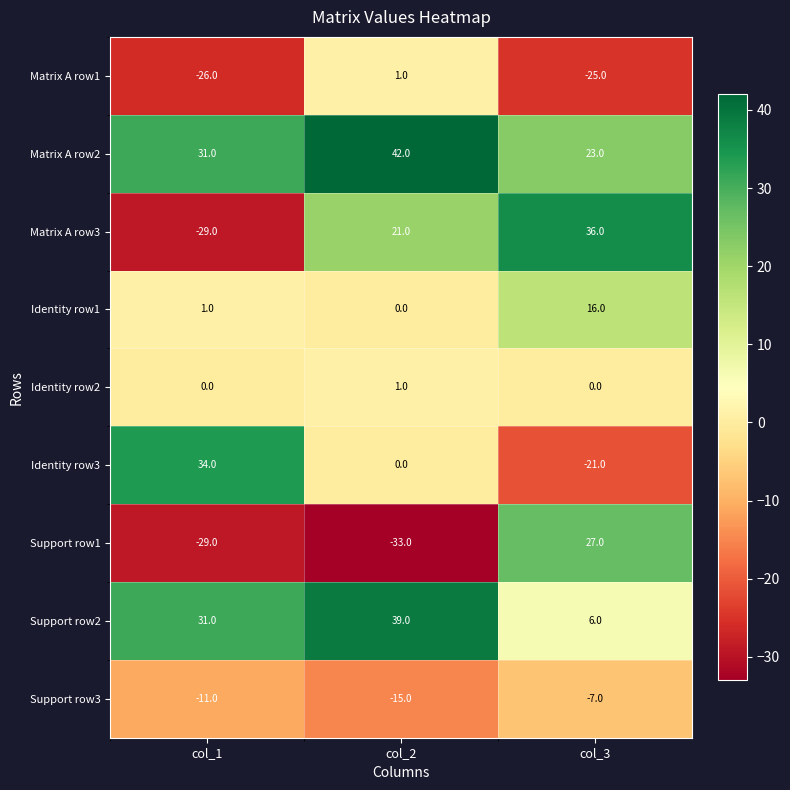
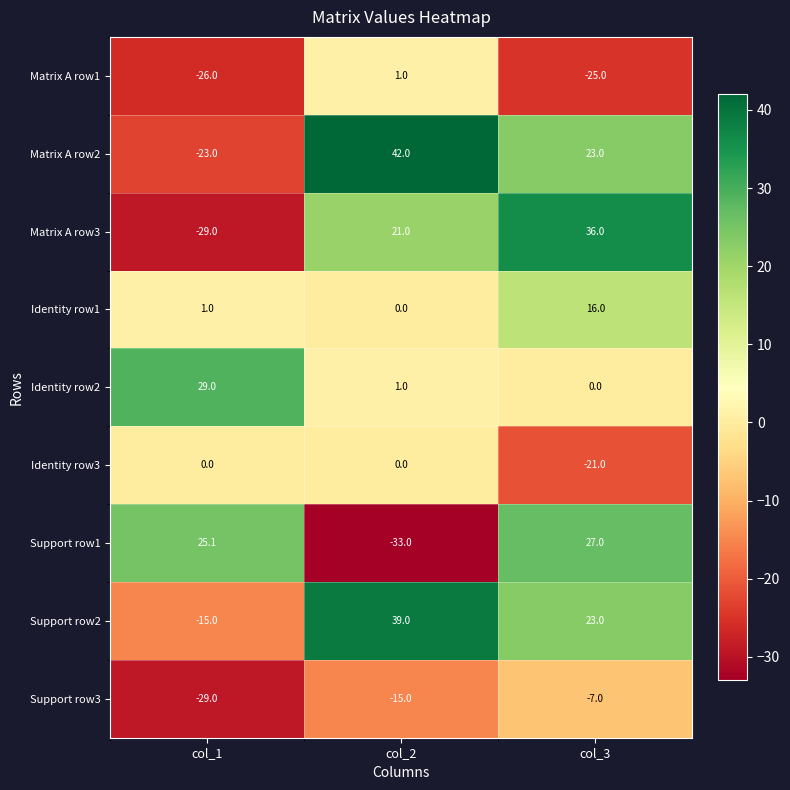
Matrix A row2, col_1: 31.0 -> -23.0
Identity row2, col_1: 0.0 -> 29.0
Identity row3, col_1: 34.0 -> 0.0
Support row1, col_1: -29.0 -> 25.1
Support row2, col_1: 31.0 -> -15.0
Support row2, col_3: 6.0 -> 23.0
Support row3, col_1: -11.0 -> -29.0
